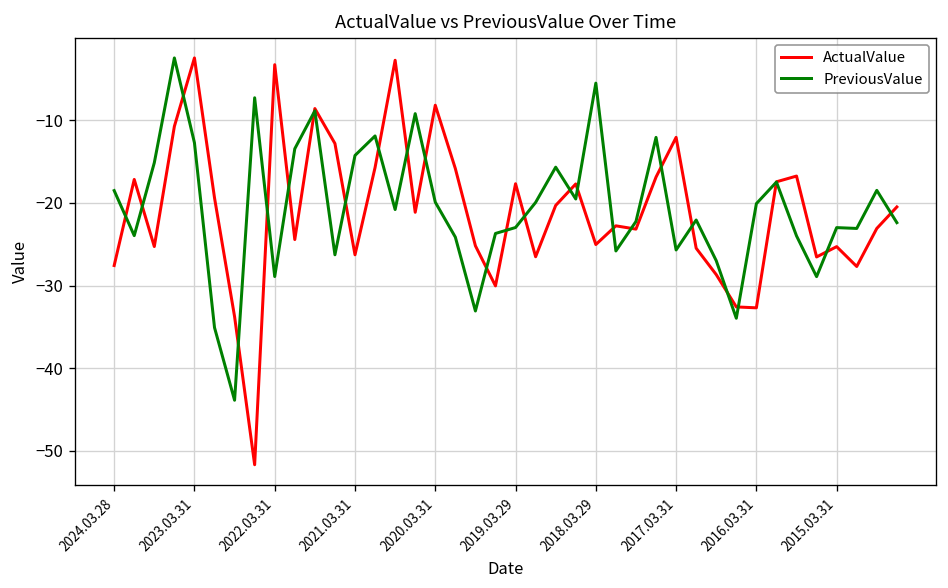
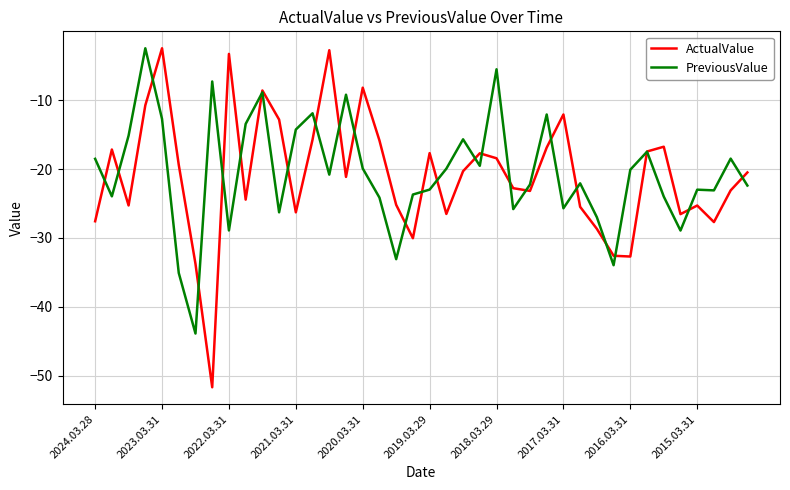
ActualValue, 2018.03.29: -25 -> -18
